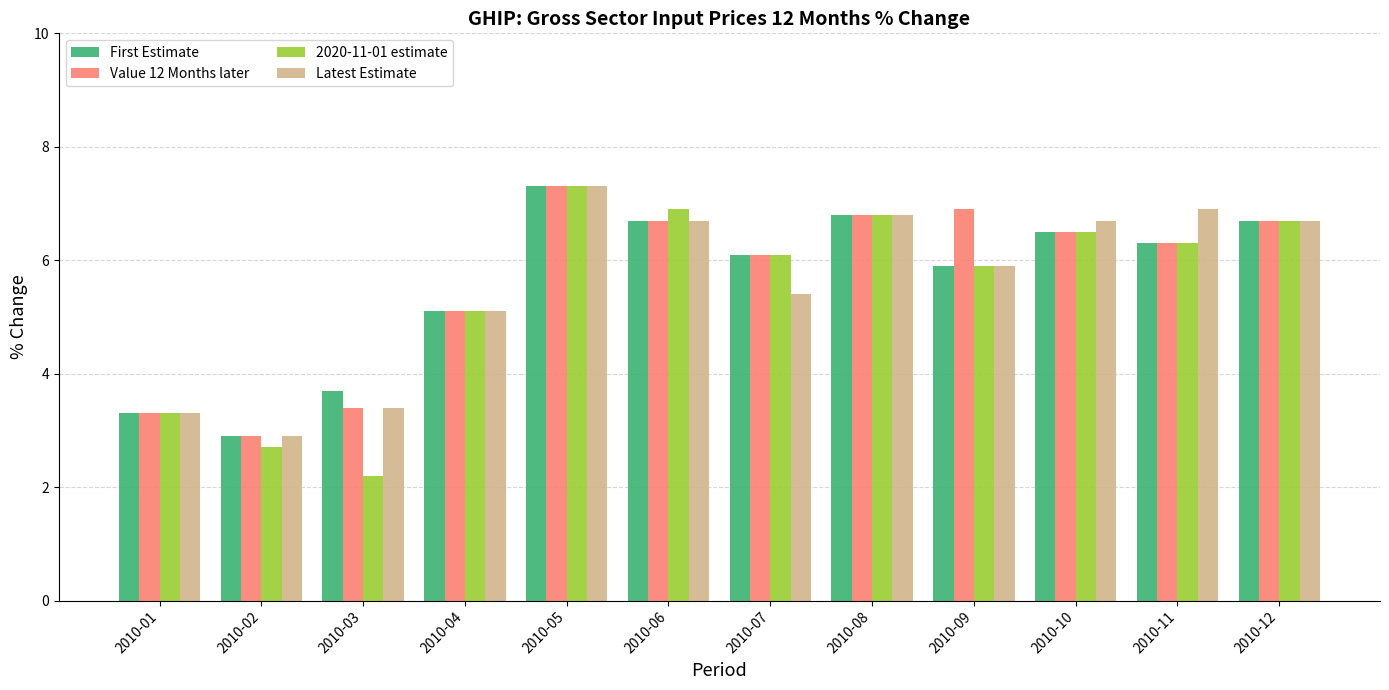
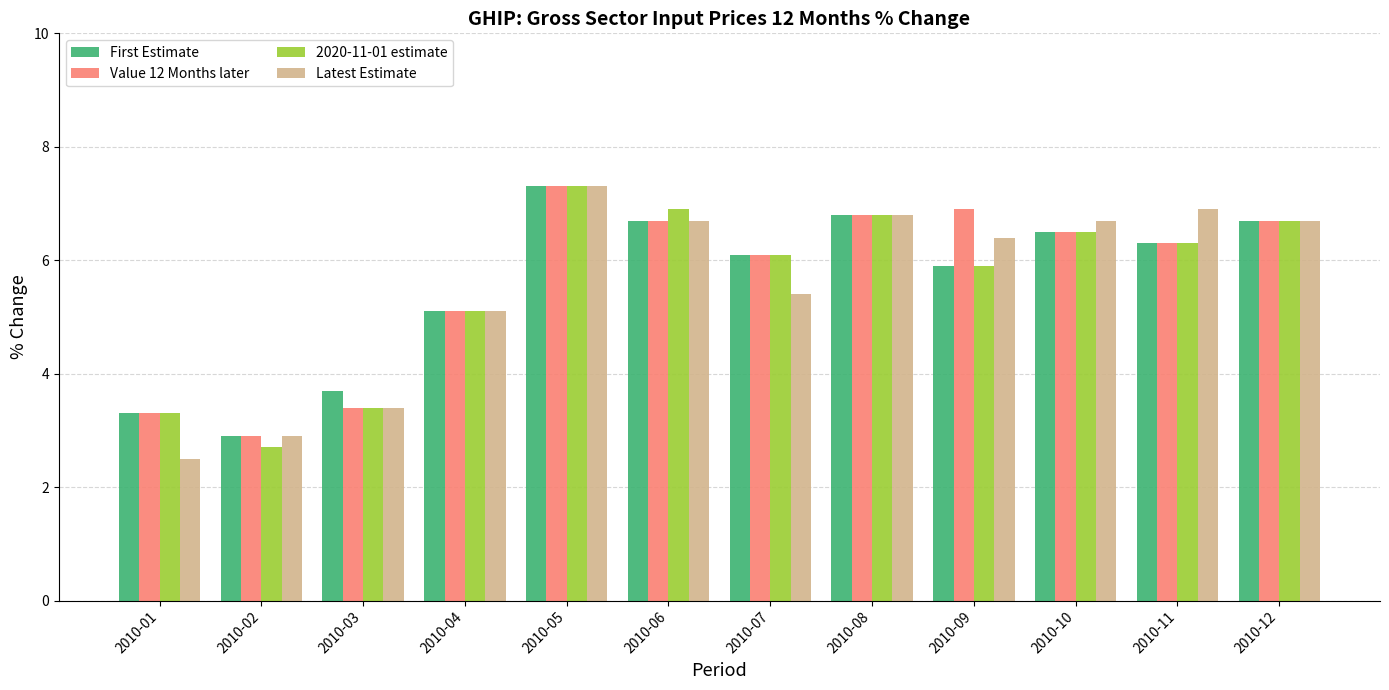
Latest Estimate, 2010-01: 3.3 -> 2.5
2020-11-01 estimate, 2010-03: 2.2 -> 3.4
Latest Estimate, 2010-09: 5.9 -> 6.4
